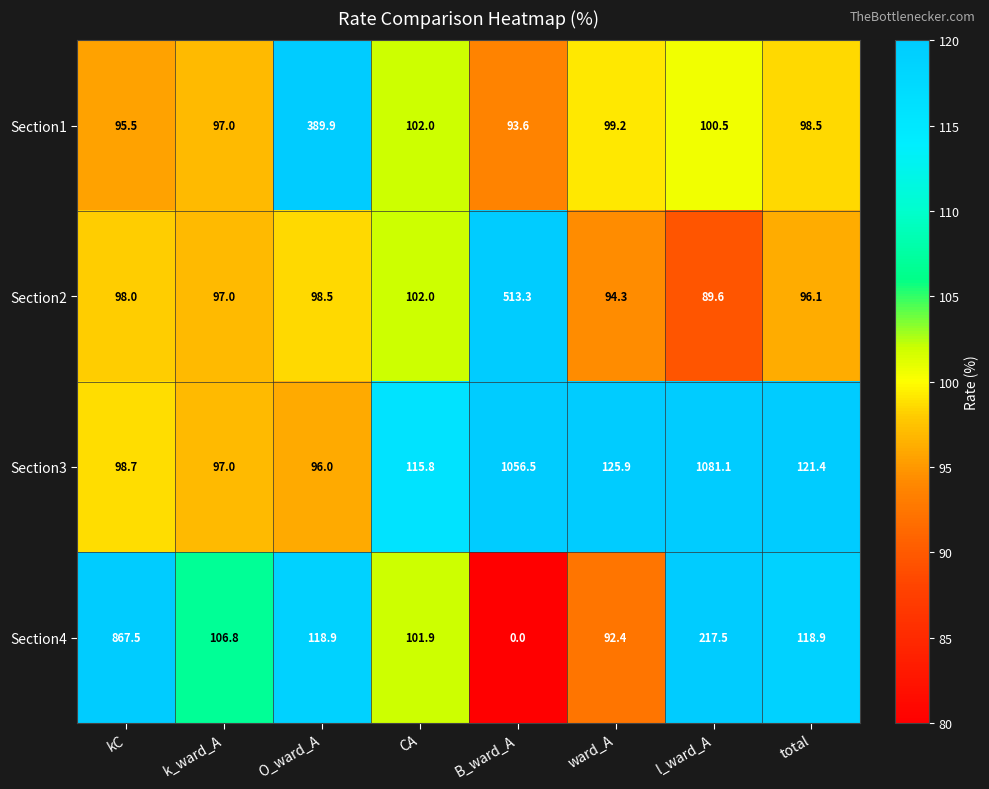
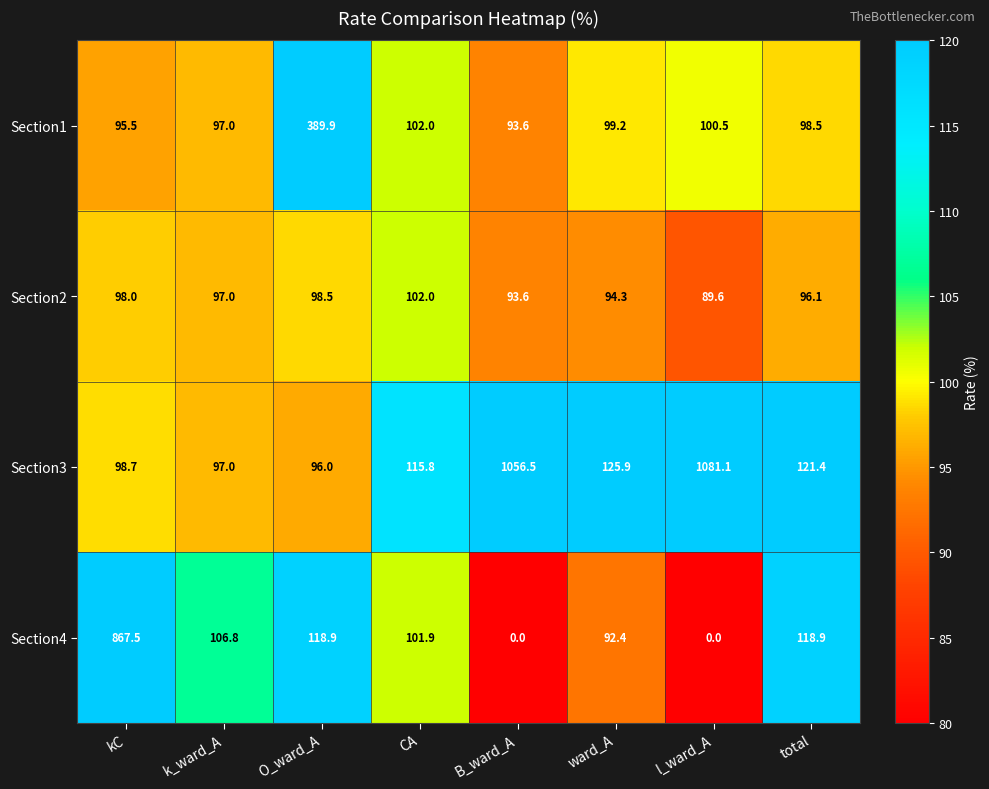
Section2, B_ward_A: 513.3 -> 93.6
Section4, l_ward_A: 217.5 -> 0.0
